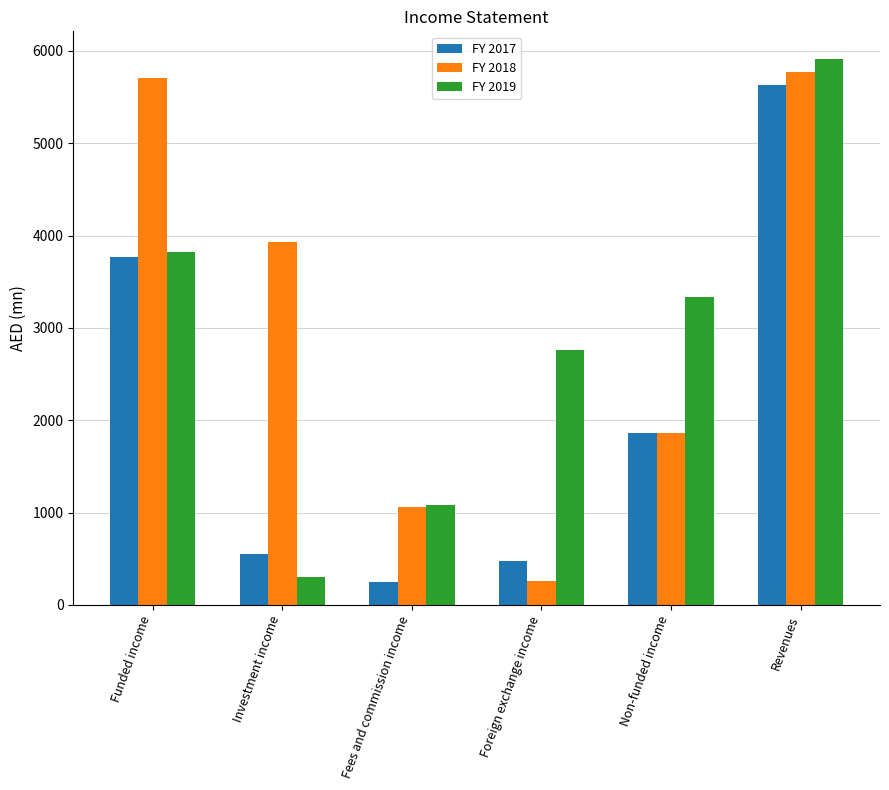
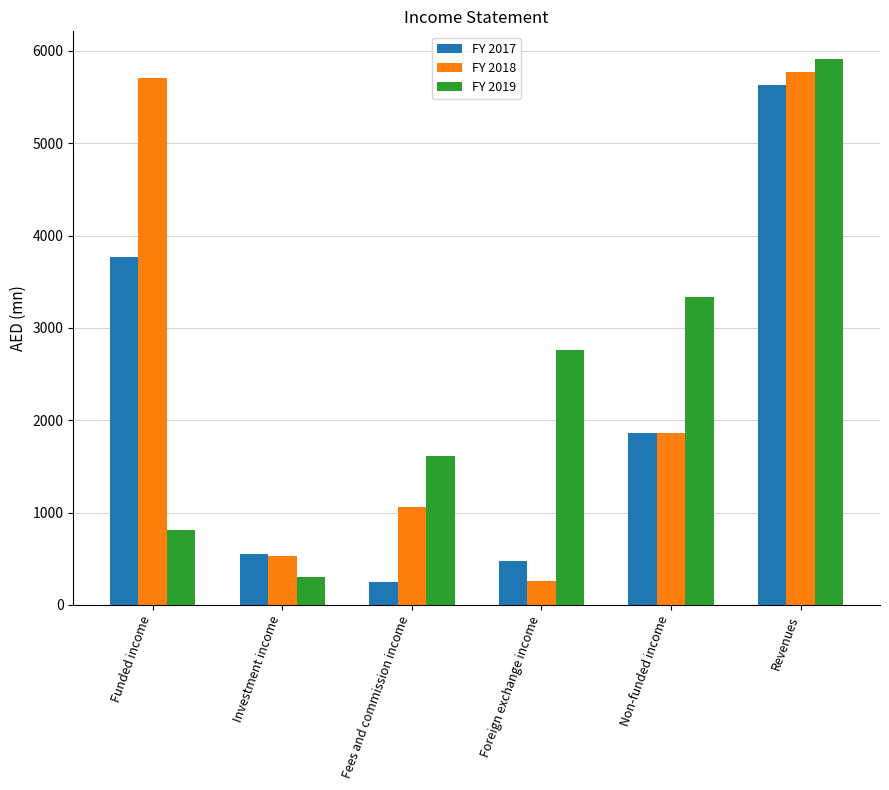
FY 2019, Funded income: 3800 -> 800
FY 2018, Investment income: 3900 -> 500
FY 2019, Fees and commission income: 1100 -> 1600
